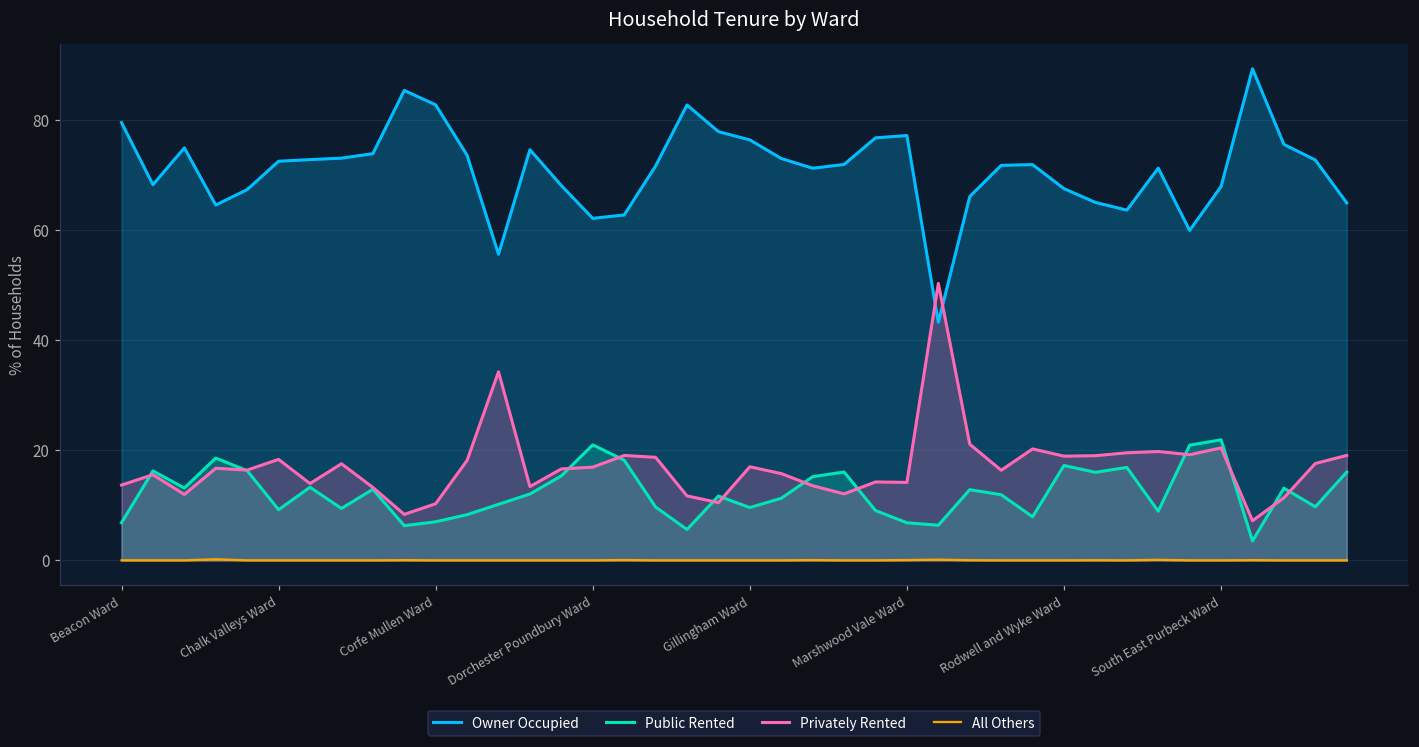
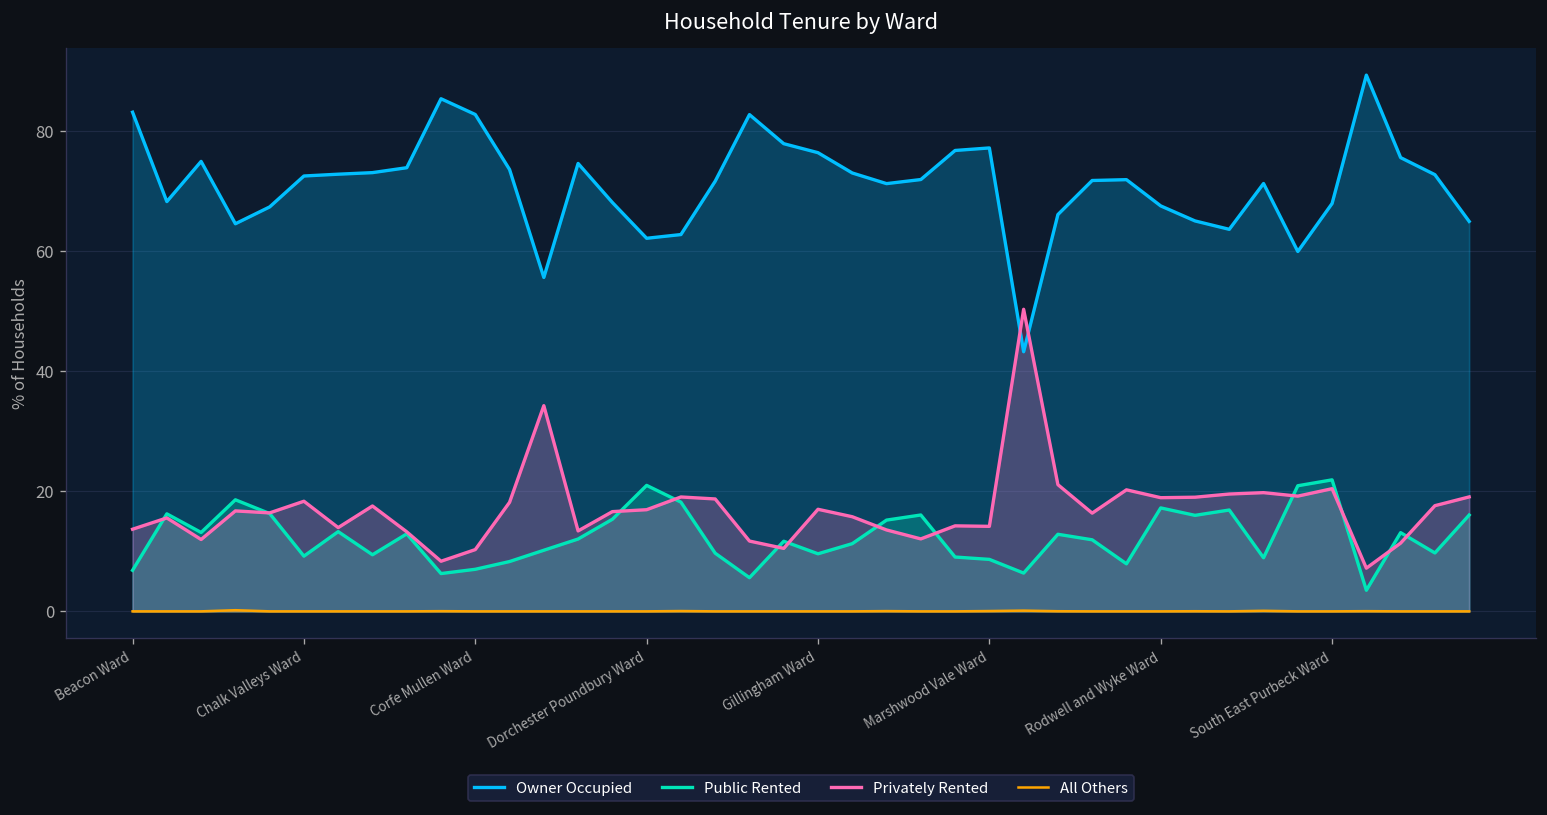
Owner Occupied, Beacon Ward: 80 -> 83
Public Rented, Marshwood Vale Ward: 7 -> 9
